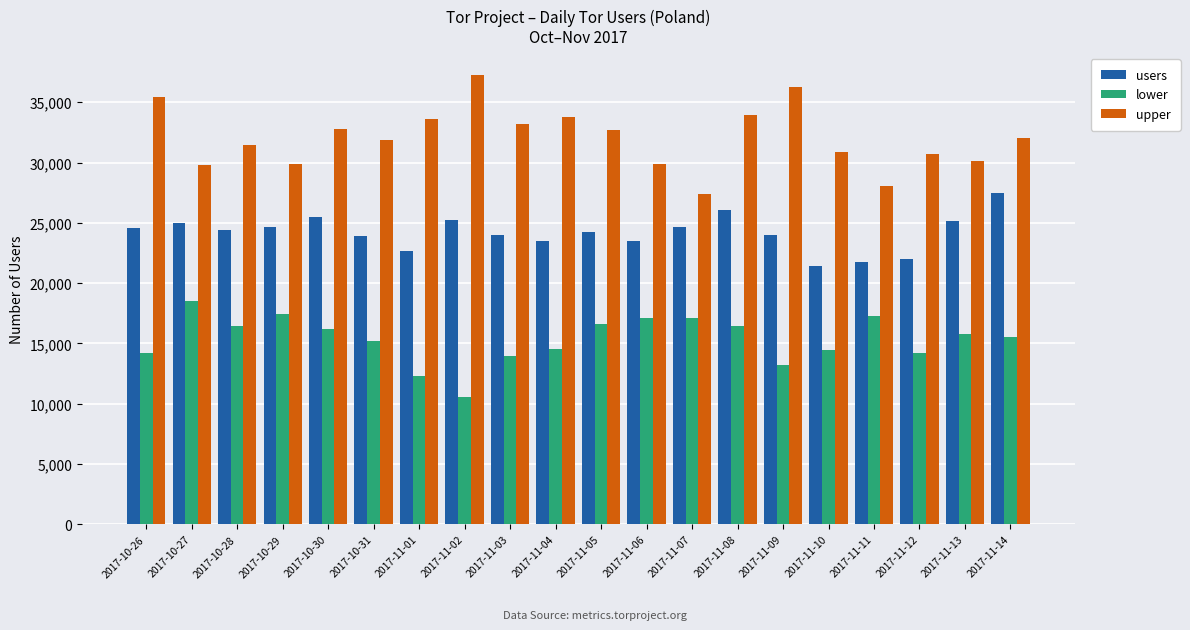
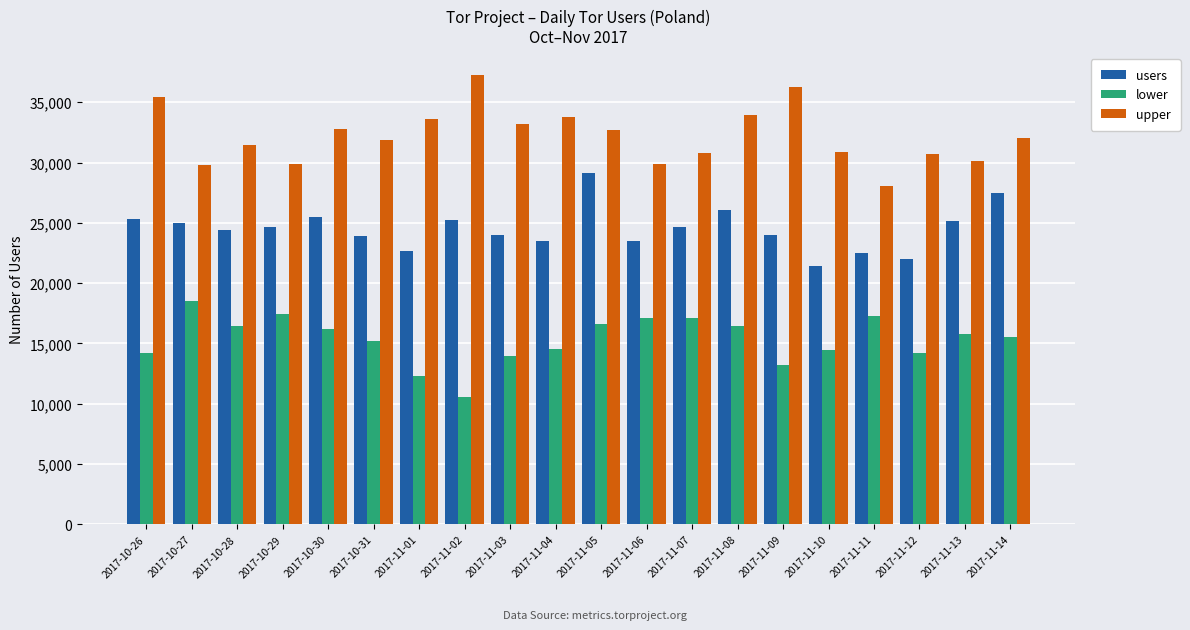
users, 2017-10-26: 24,500 -> 25,300
users, 2017-11-05: 24,200 -> 29,200
upper, 2017-11-07: 27,400 -> 30,800
users, 2017-11-11: 21,700 -> 22,500
